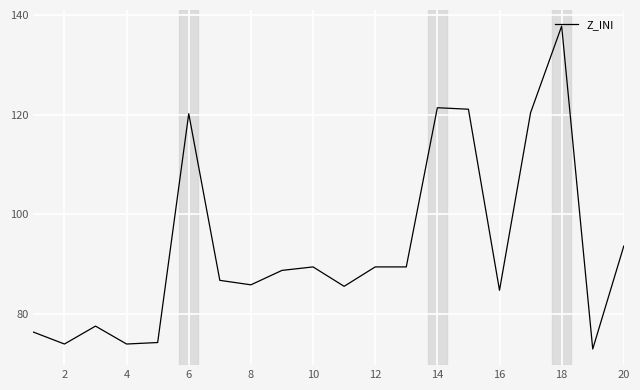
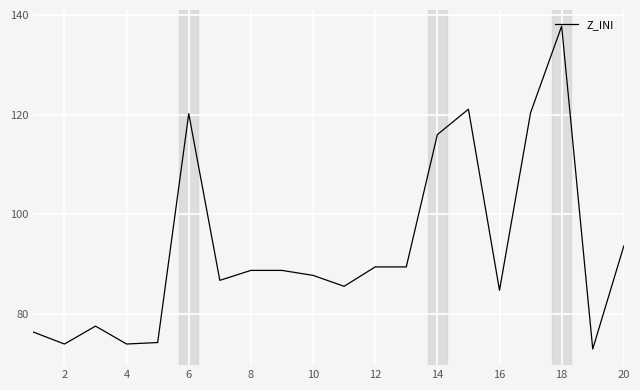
8: 86 -> 89
10: 89 -> 88
14: 121 -> 116
